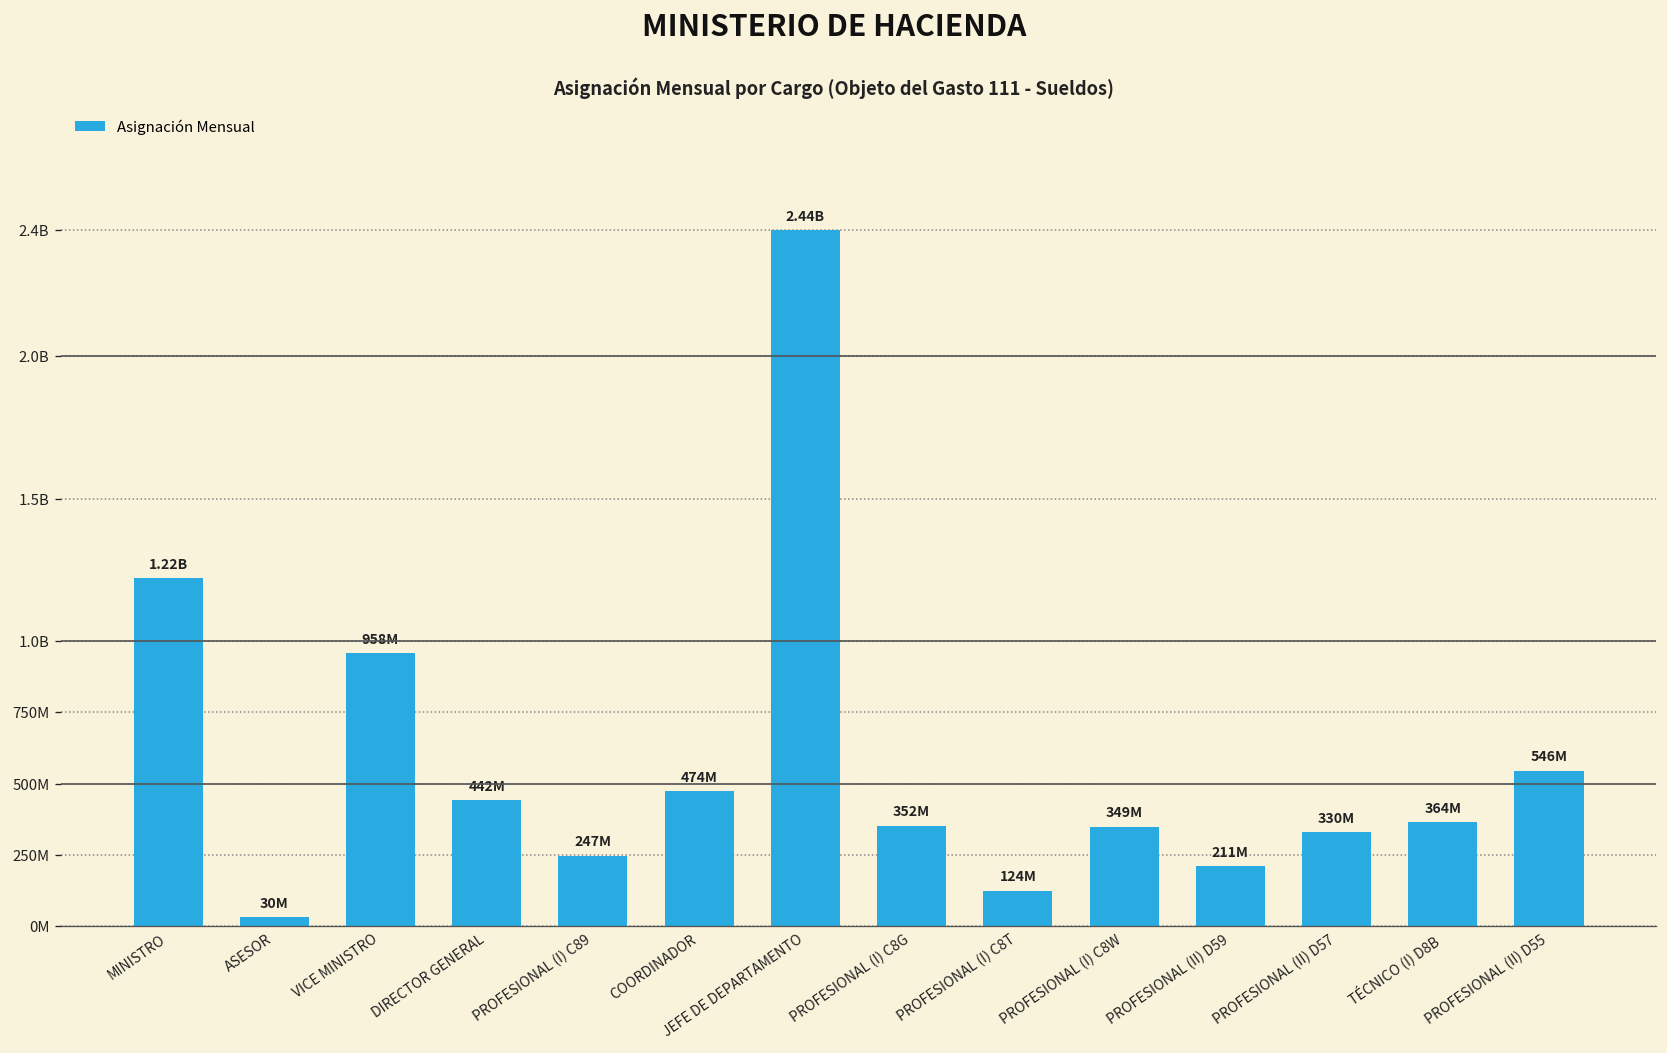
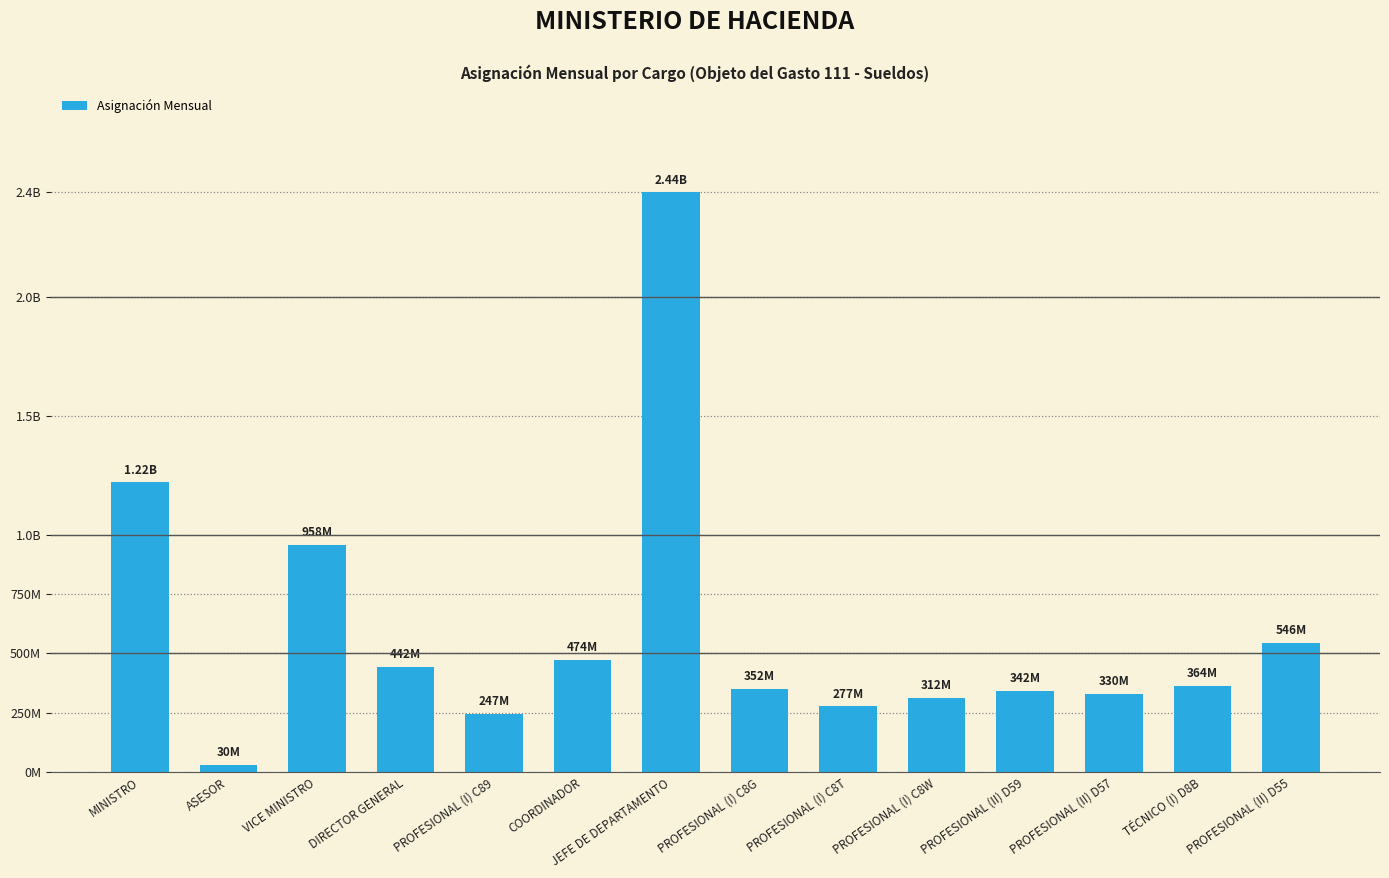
PROFESIONAL (I) C8T: 124M -> 277M
PROFESIONAL (I) C8W: 349M -> 312M
PROFESIONAL (II) D59: 211M -> 342M
